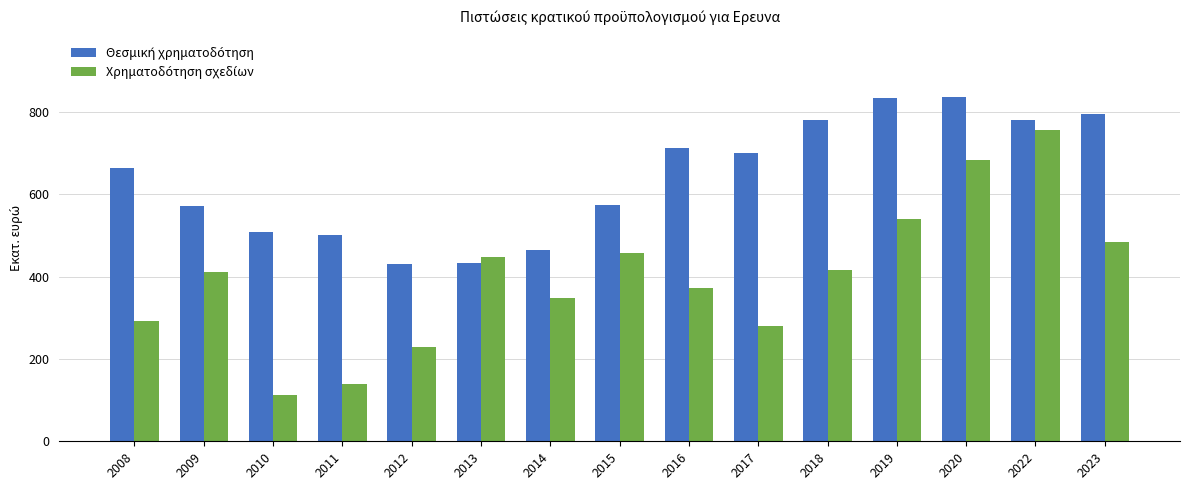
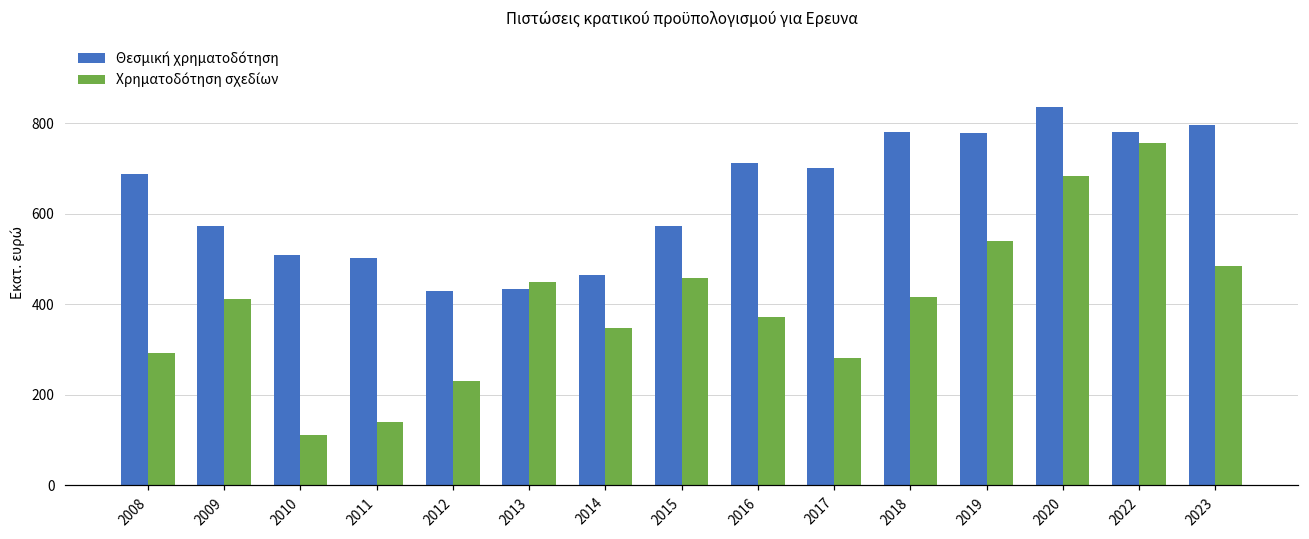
Θεσμική χρηματοδότηση, 2008: 660 -> 690
Θεσμική χρηματοδότηση, 2019: 830 -> 780
